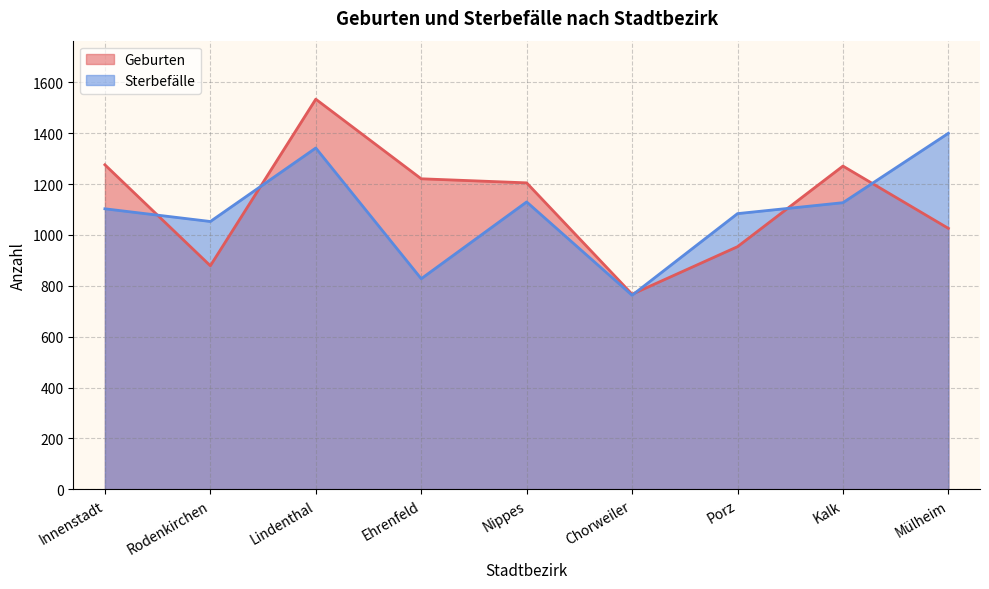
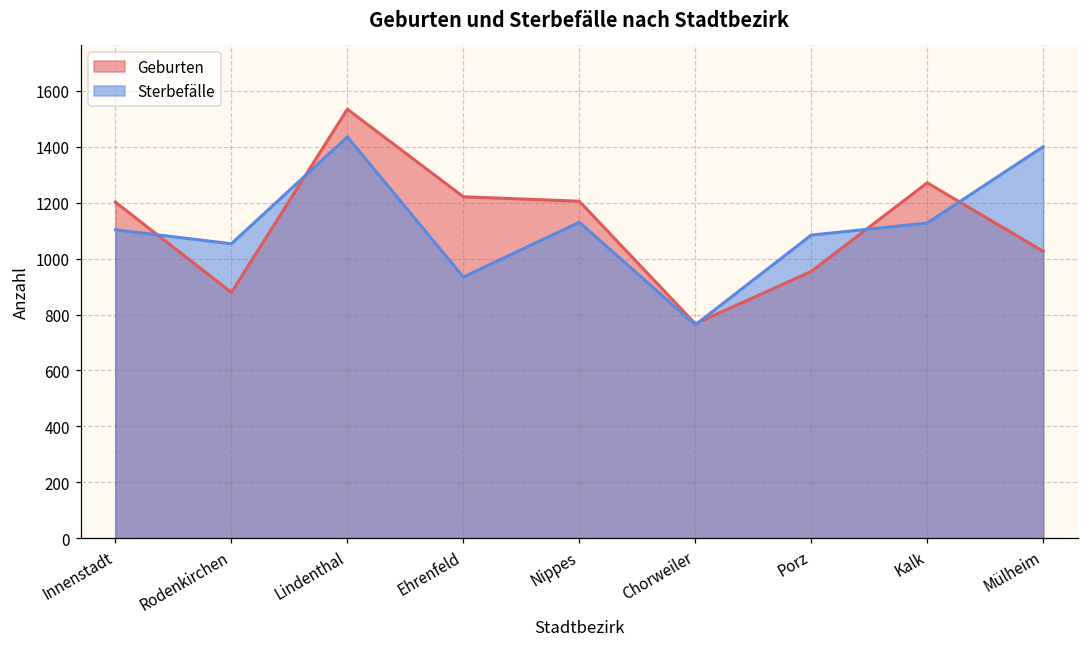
Geburten, Innenstadt: 1280 -> 1200
Sterbefälle, Lindenthal: 1340 -> 1440
Sterbefälle, Ehrenfeld: 830 -> 930
